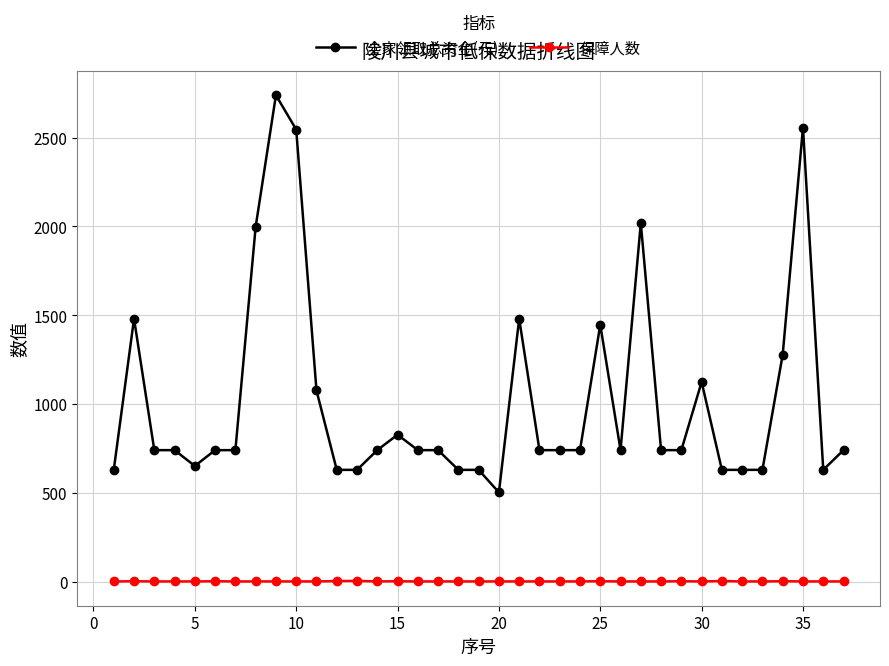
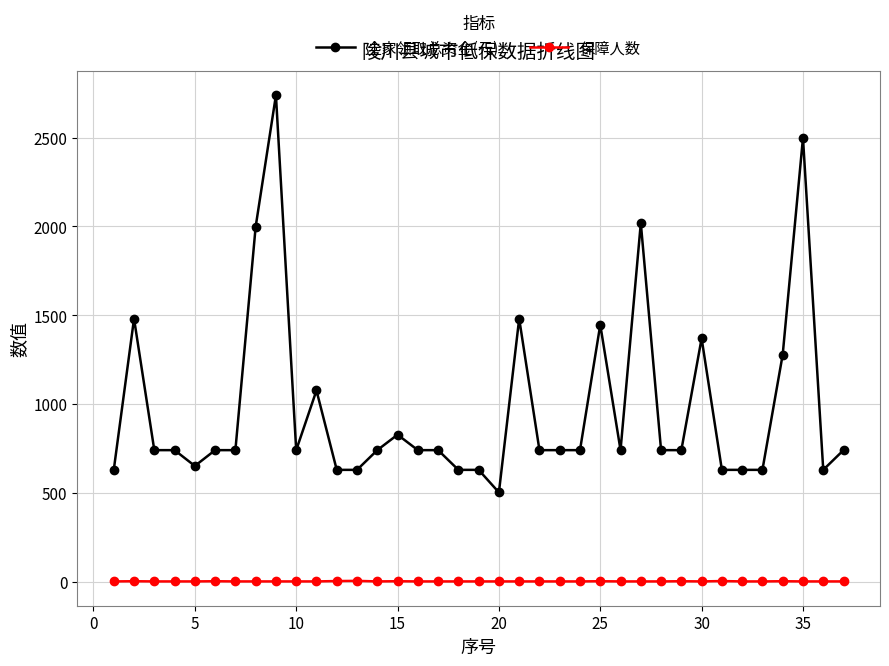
全家领取总资金(元), 10: 2550 -> 740
全家领取总资金(元), 30: 1120 -> 1370
全家领取总资金(元), 35: 2560 -> 2500
